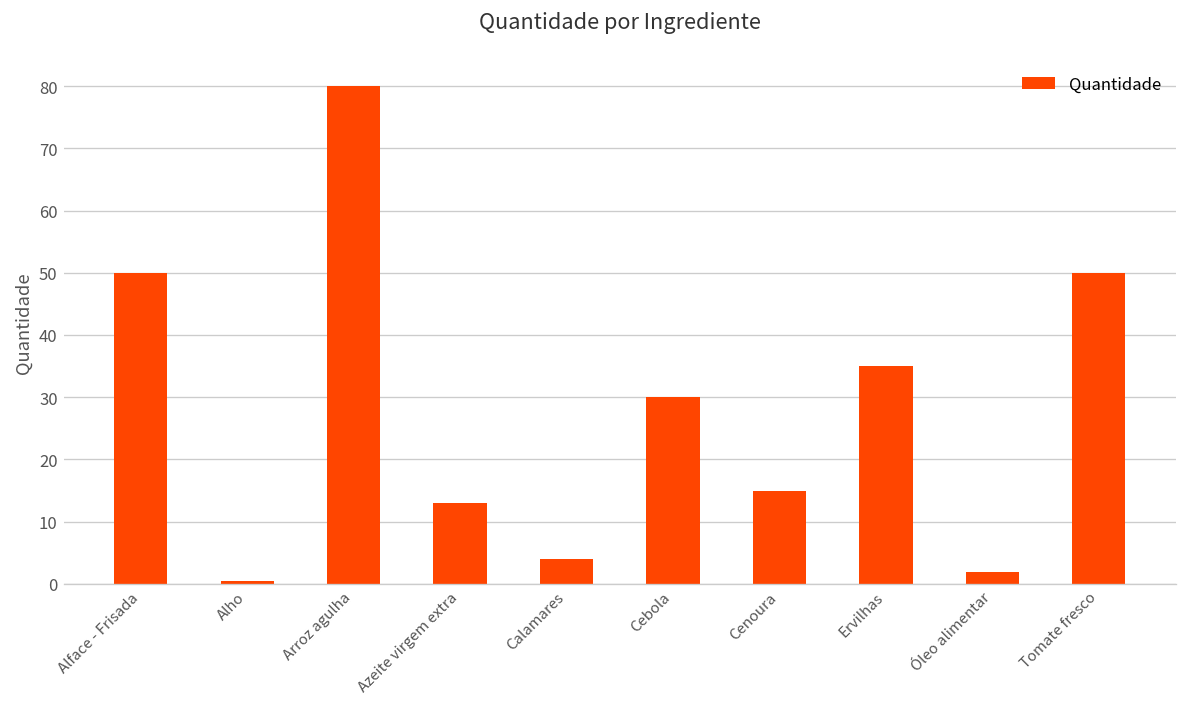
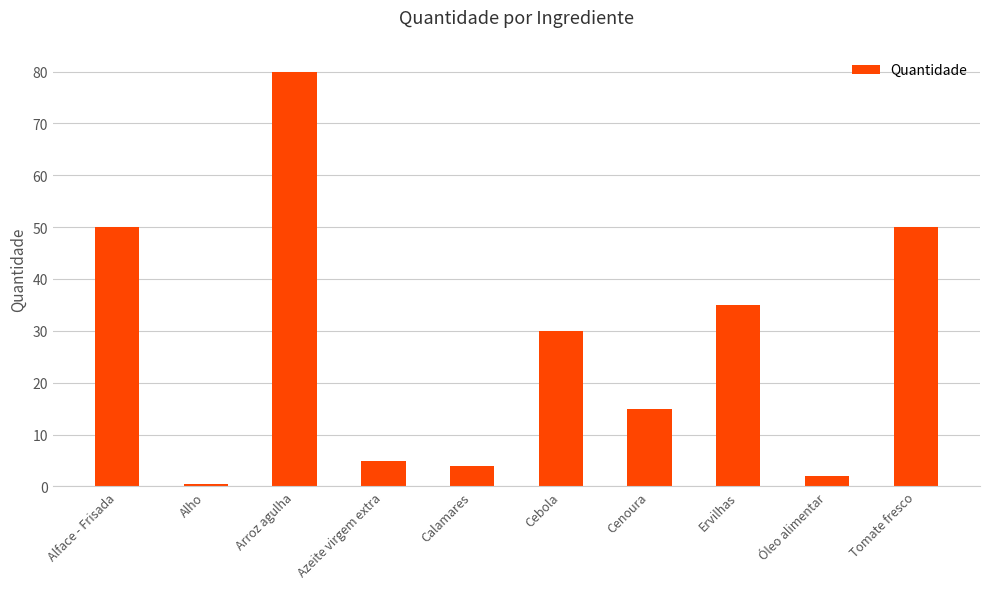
Azeite virgem extra: 13 -> 5
